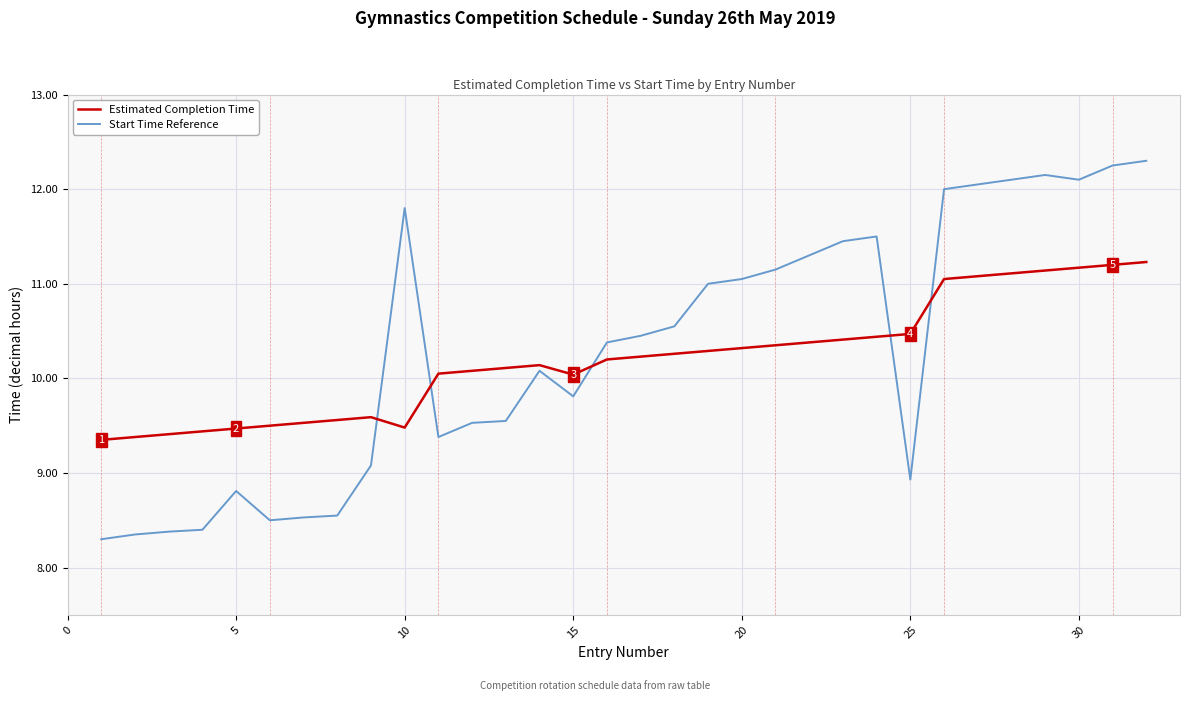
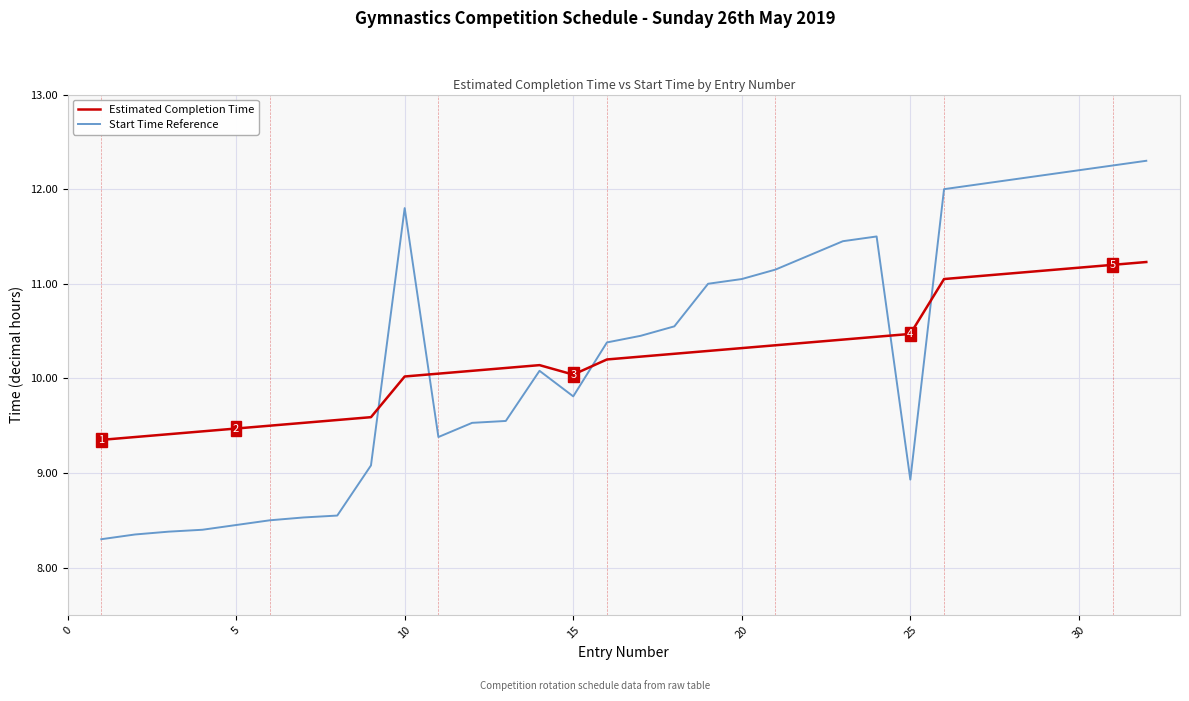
Start Time Reference, 5: 8.8 -> 8.5
Estimated Completion Time, 10: 9.5 -> 10.0
Start Time Reference, 30: 12.1 -> 12.2
